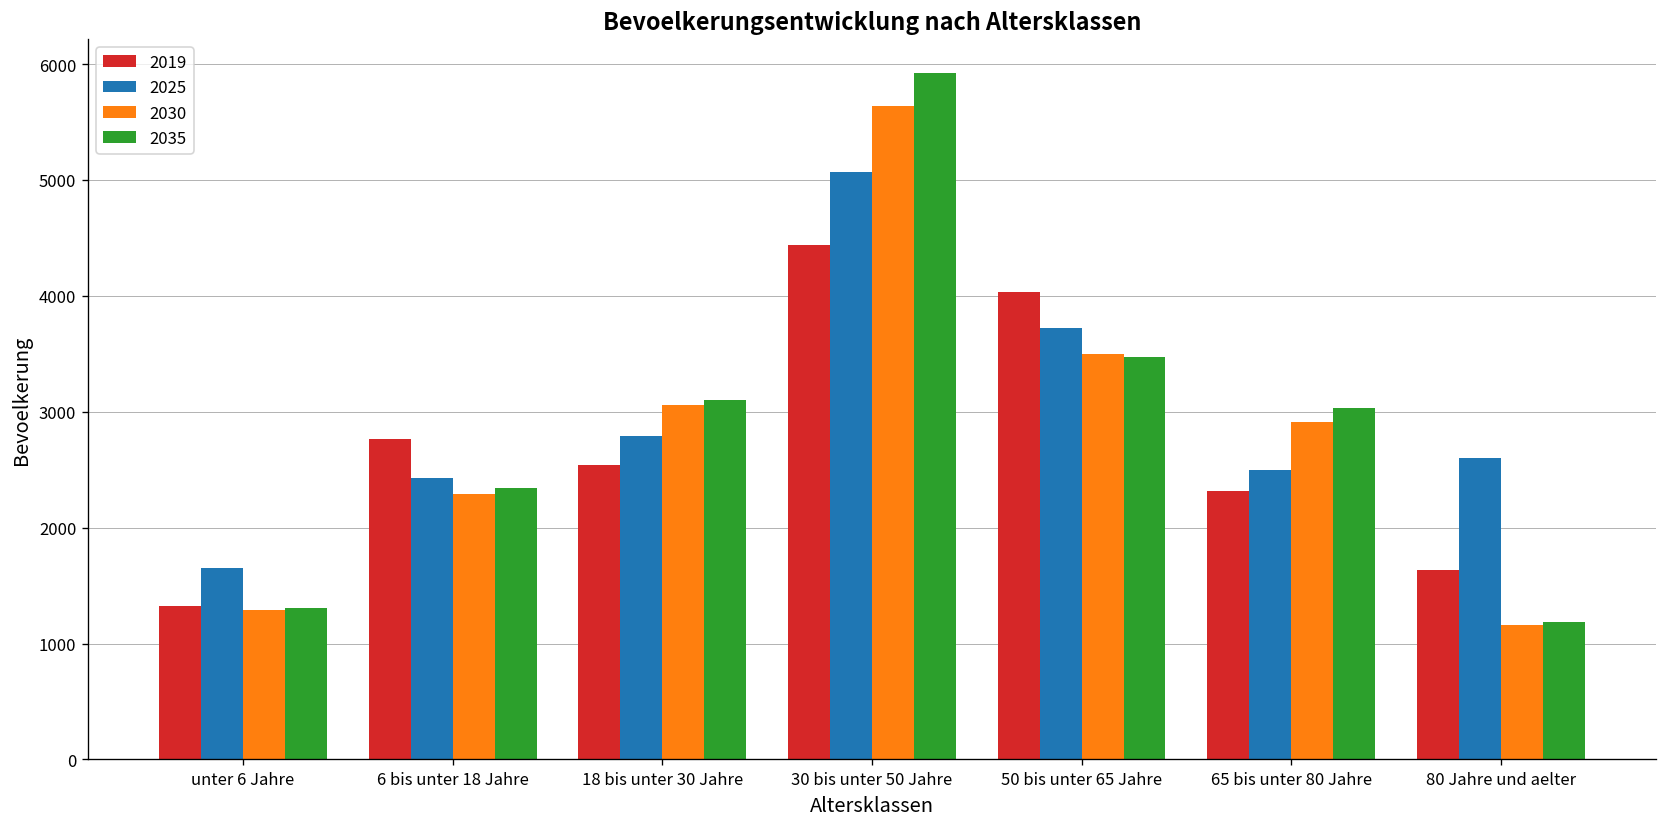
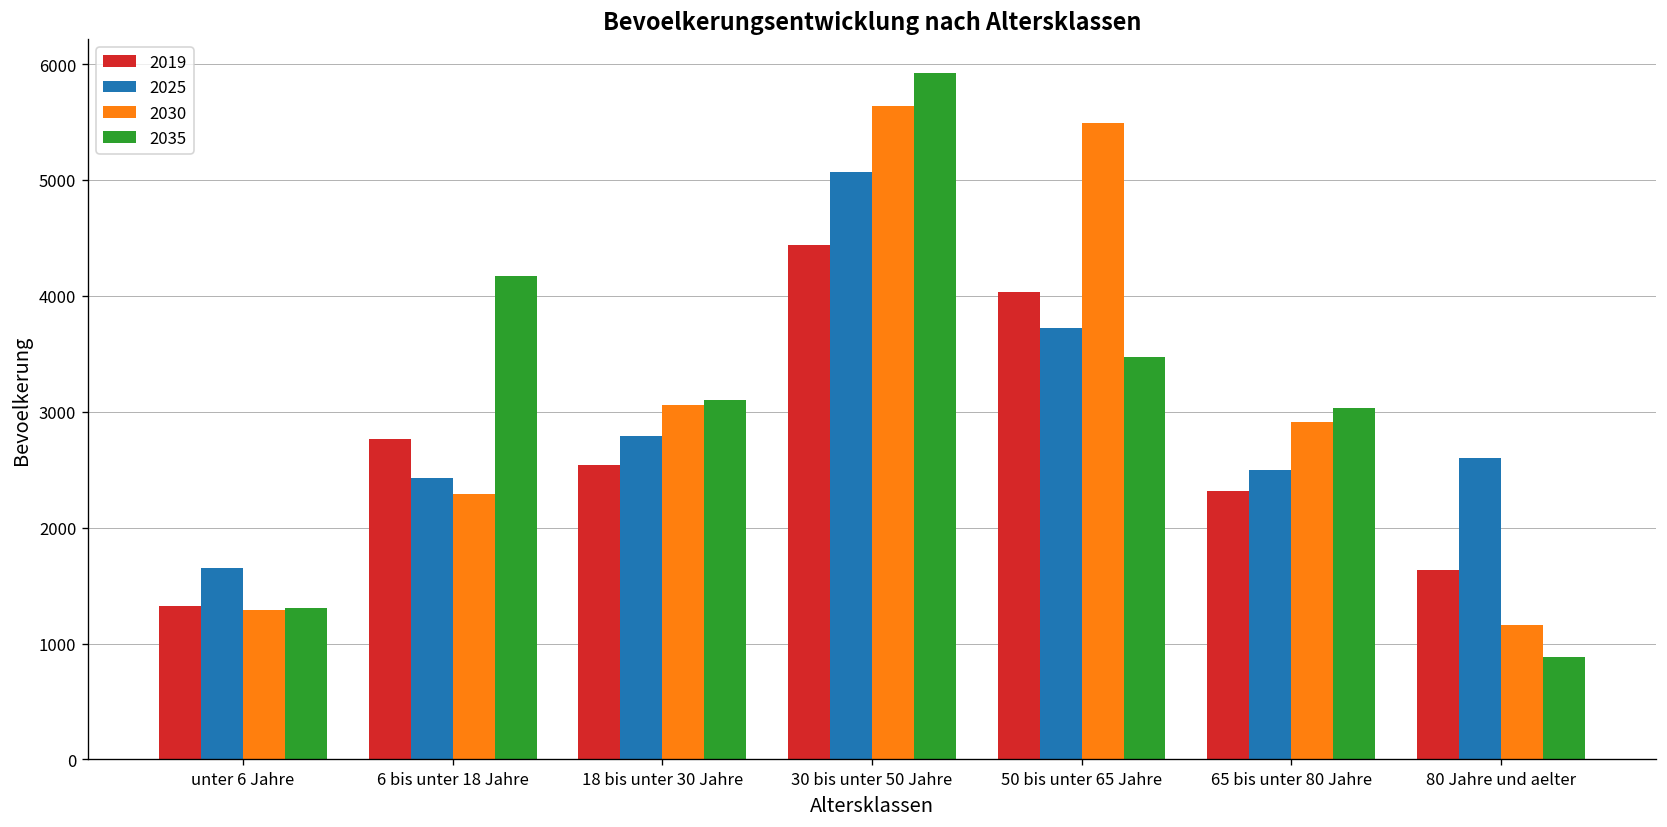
2035, 6 bis unter 18 Jahre: 2300 -> 4200
2030, 50 bis unter 65 Jahre: 3500 -> 5500
2035, 80 Jahre und aelter: 1200 -> 900
